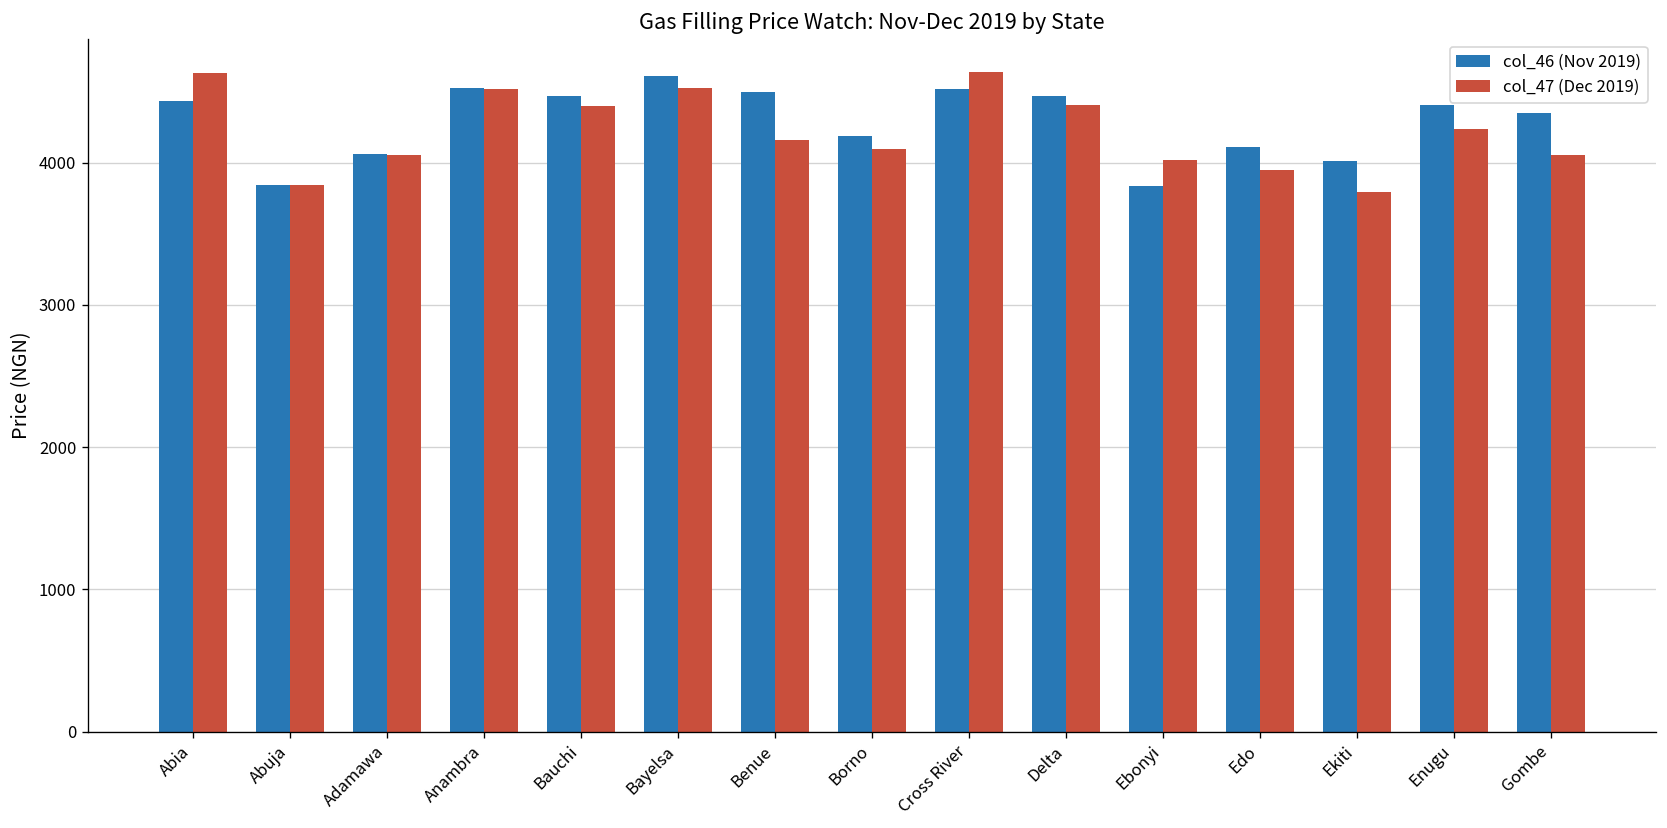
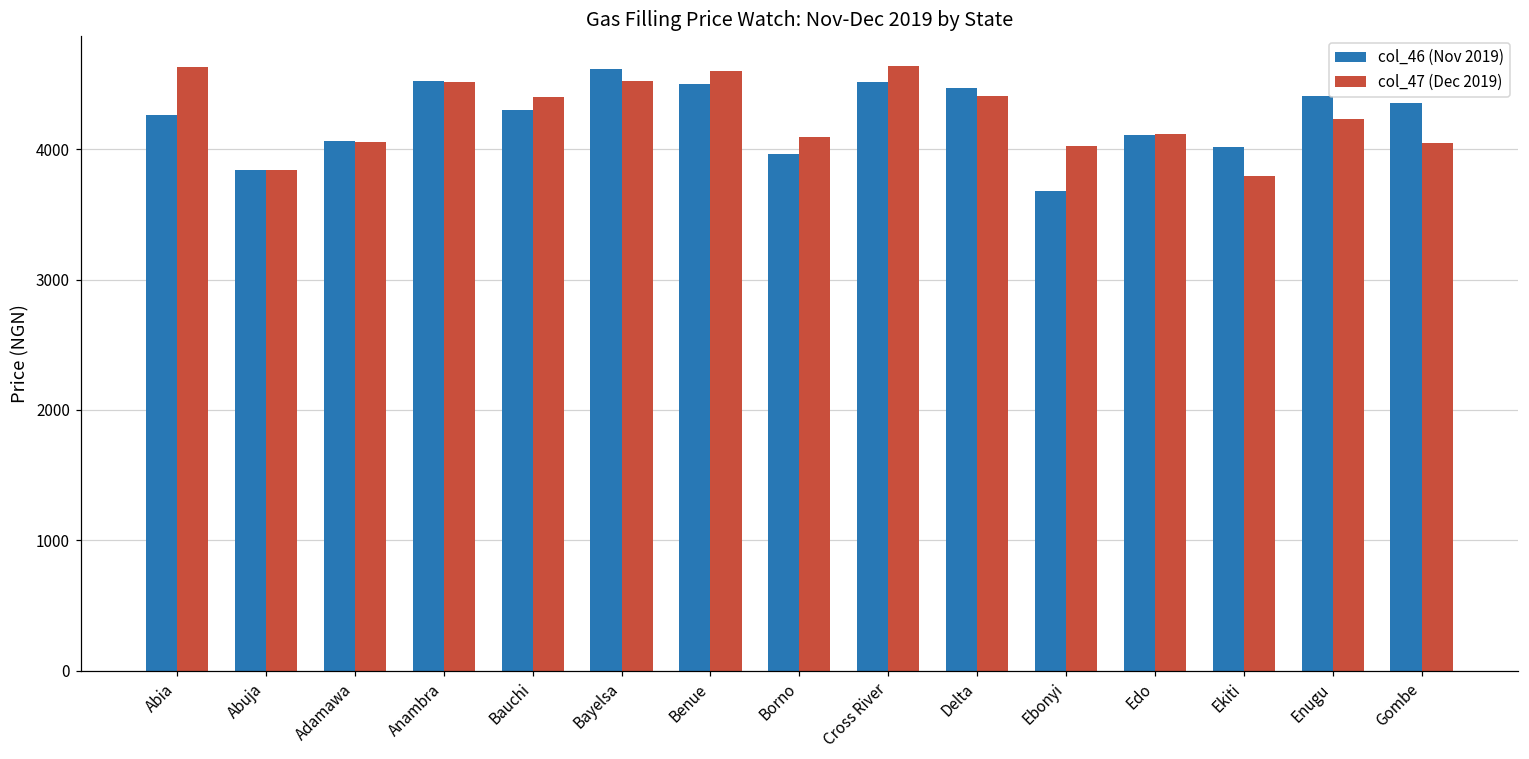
col_46 (Nov 2019), Abia: 4430 -> 4260
col_46 (Nov 2019), Bauchi: 4470 -> 4300
col_47 (Dec 2019), Benue: 4160 -> 4600
col_46 (Nov 2019), Borno: 4190 -> 3970
col_46 (Nov 2019), Ebonyi: 3830 -> 3680
col_47 (Dec 2019), Edo: 3950 -> 4120
